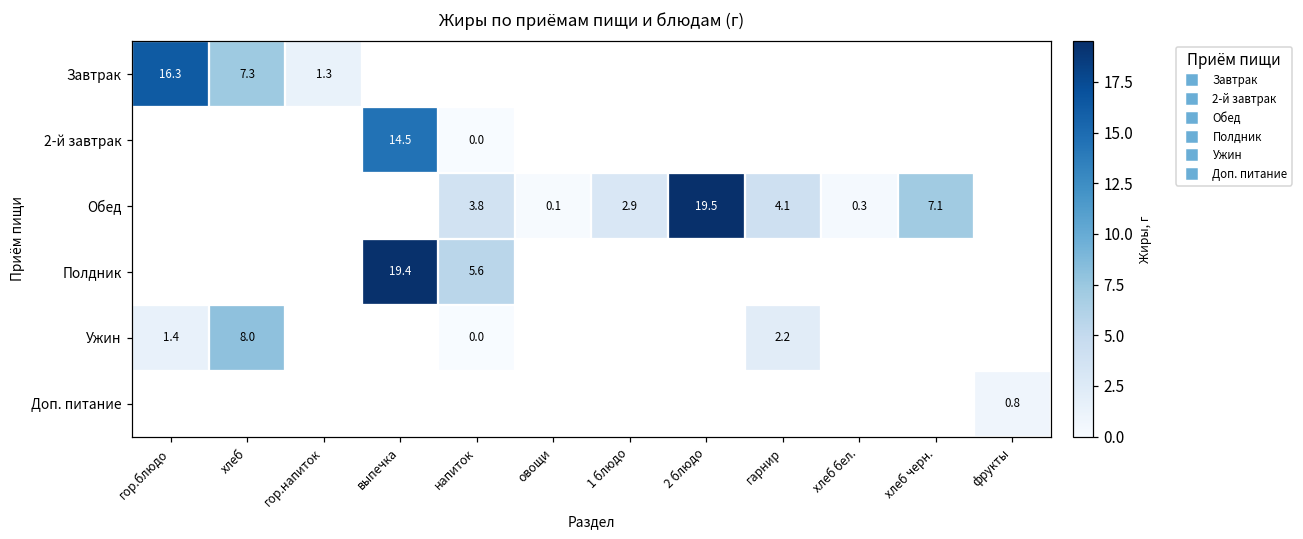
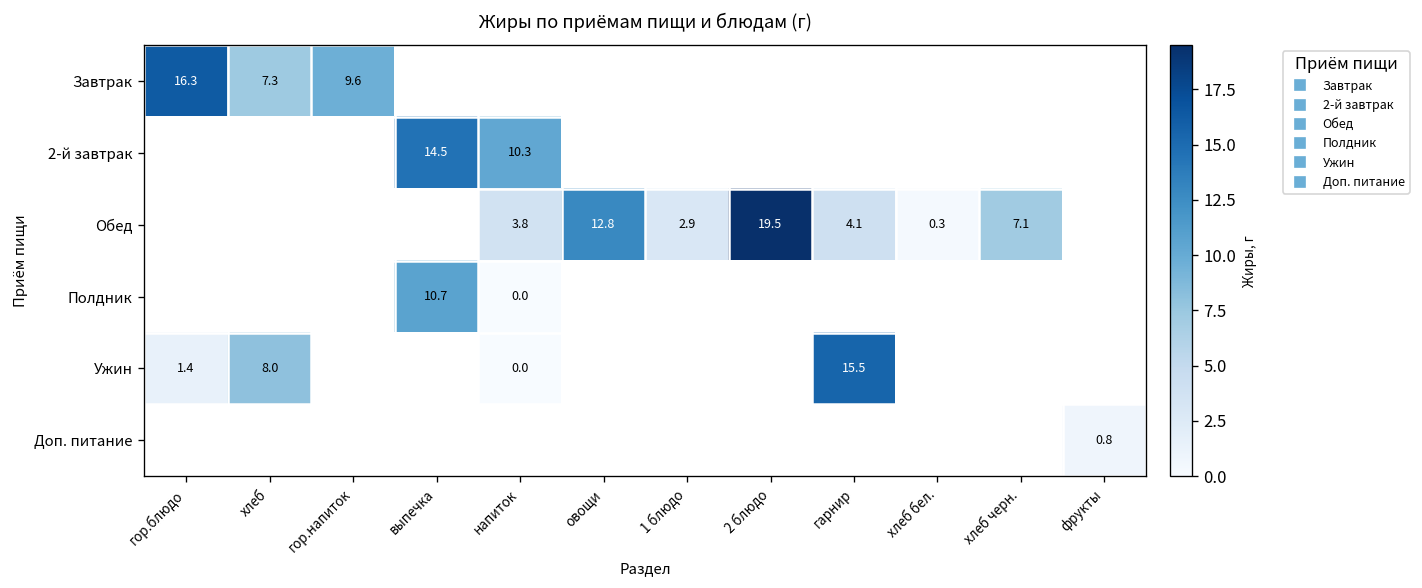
Завтрак, гор.напиток: 1.3 -> 9.6
2-й завтрак, напиток: 0.0 -> 10.3
Обед, овощи: 0.1 -> 12.8
Полдник, выпечка: 19.4 -> 10.7
Полдник, напиток: 5.6 -> 0.0
Ужин, гарнир: 2.2 -> 15.5
